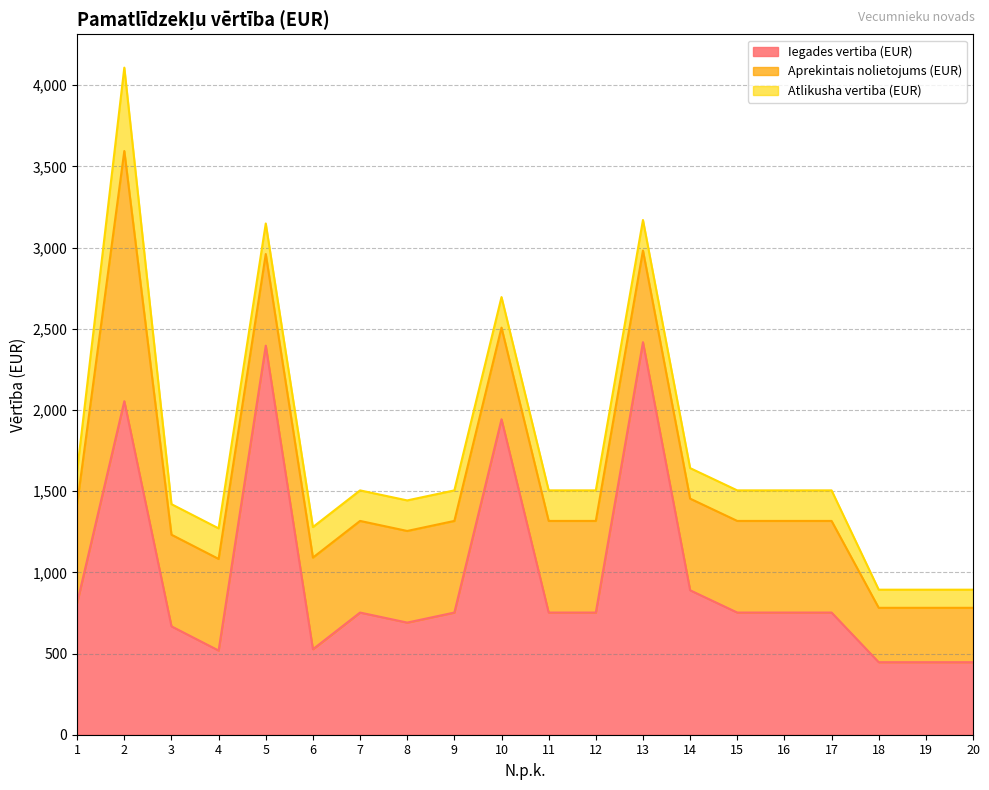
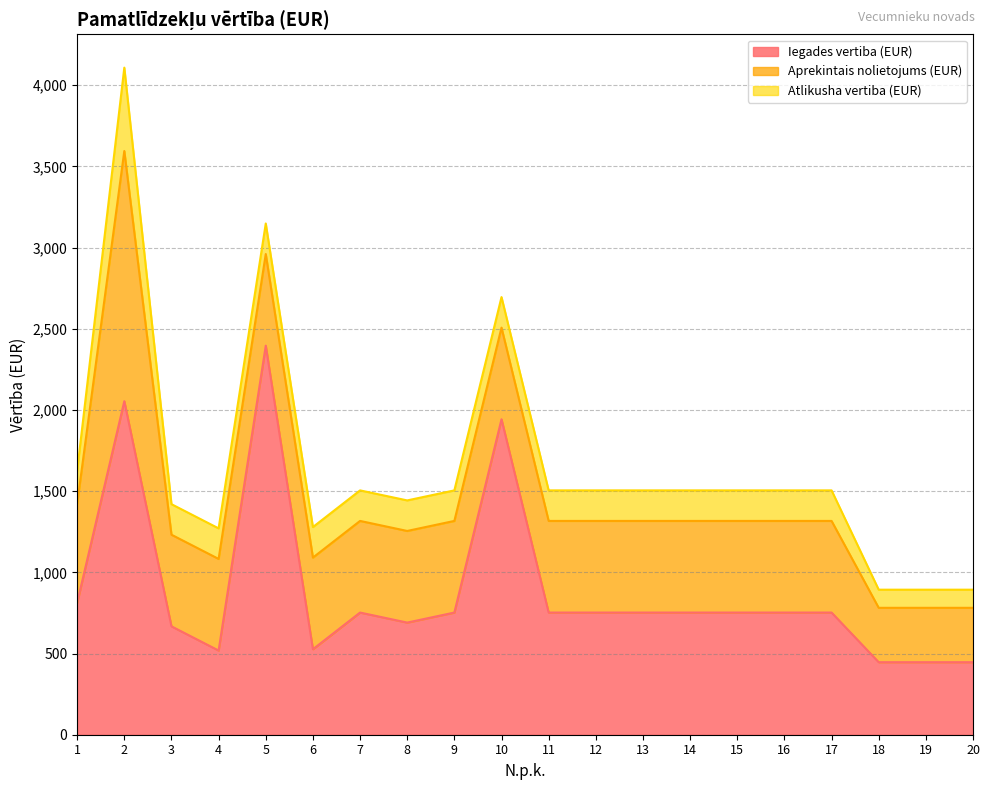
Iegades vertiba (EUR), 13: 2,420 -> 750
Iegades vertiba (EUR), 14: 890 -> 750
